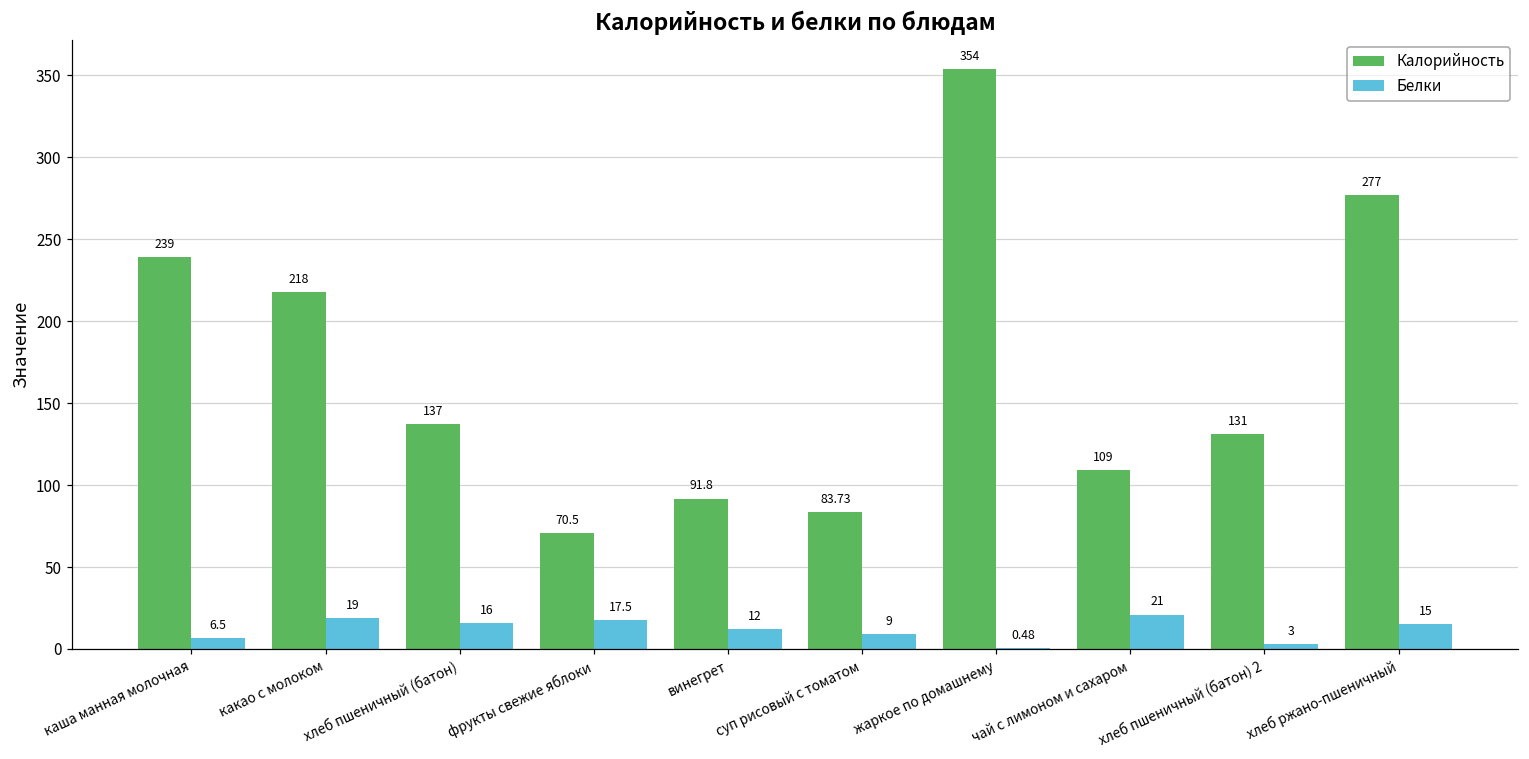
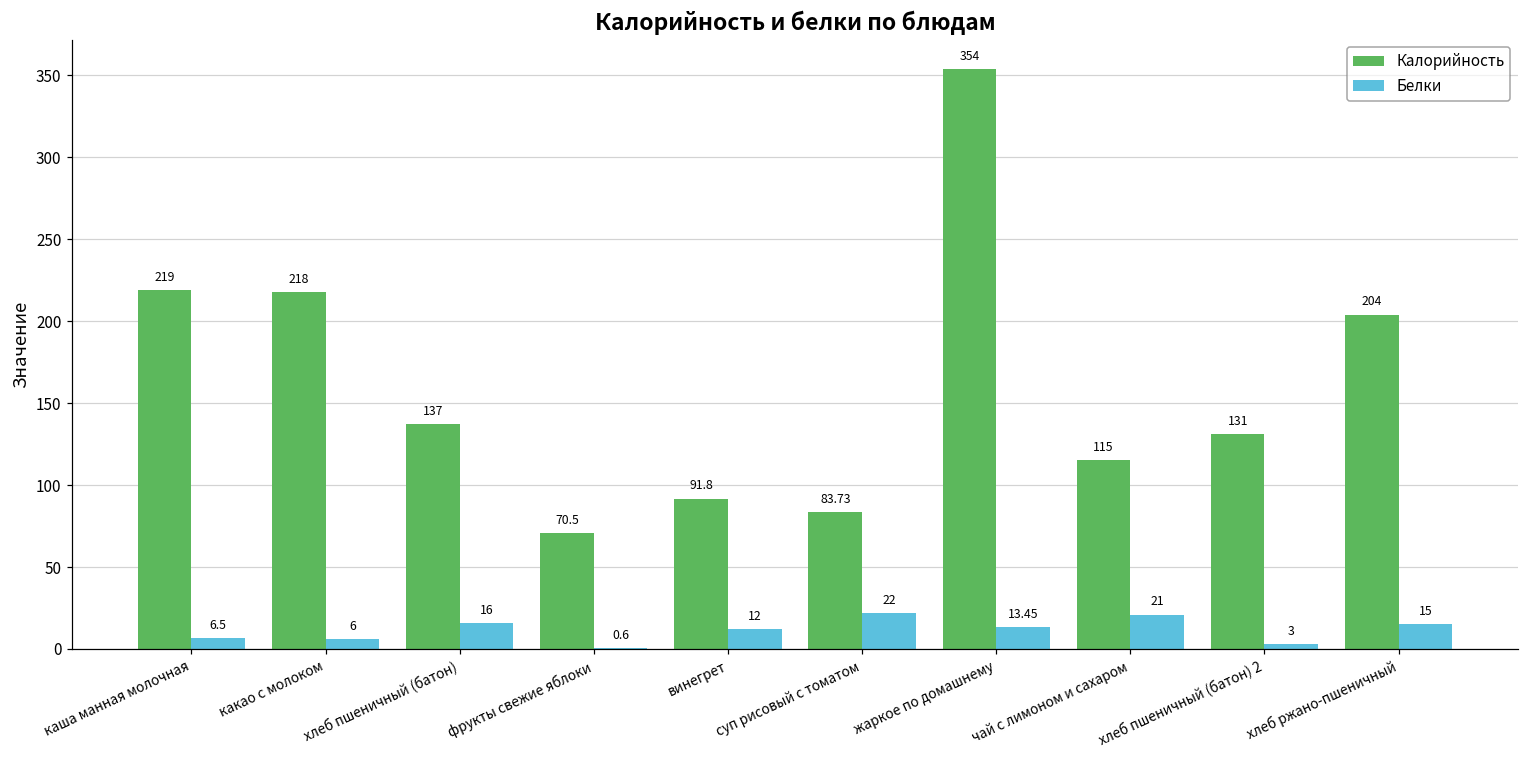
Калорийность, каша манная молочная: 239 -> 219
Белки, какао с молоком: 19 -> 6
Белки, фрукты свежие яблоки: 17.5 -> 0.6
Белки, суп рисовый с томатом: 9 -> 22
Белки, жаркое по домашнему: 0.48 -> 13.45
Калорийность, чай с лимоном и сахаром: 109 -> 115
Калорийность, хлеб ржано-пшеничный: 277 -> 204
